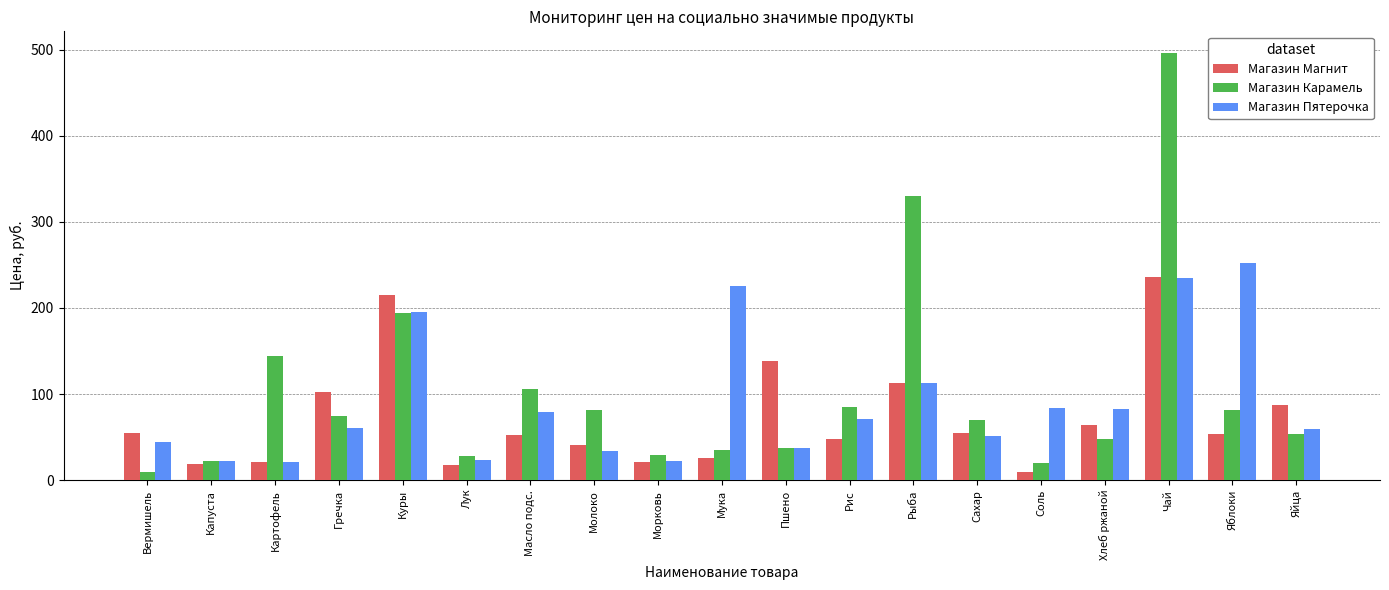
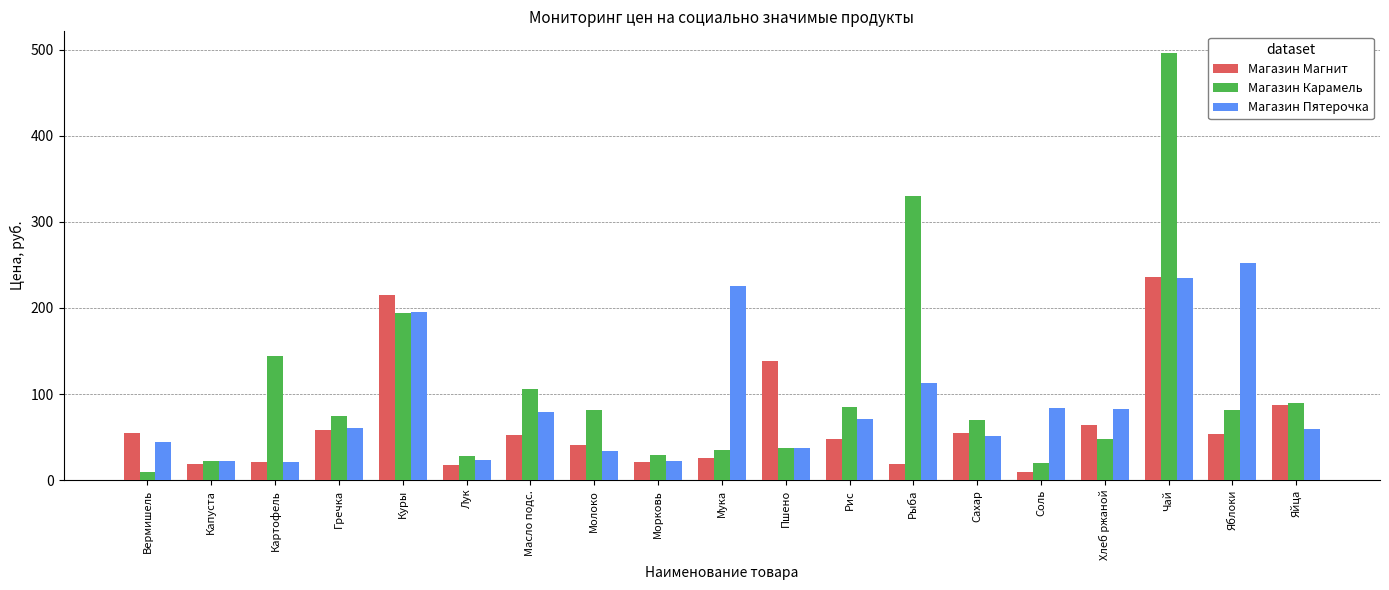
Магазин Магнит, Гречка: 100 -> 60
Магазин Магнит, Рыба: 110 -> 20
Магазин Карамель, Яйца: 50 -> 90
